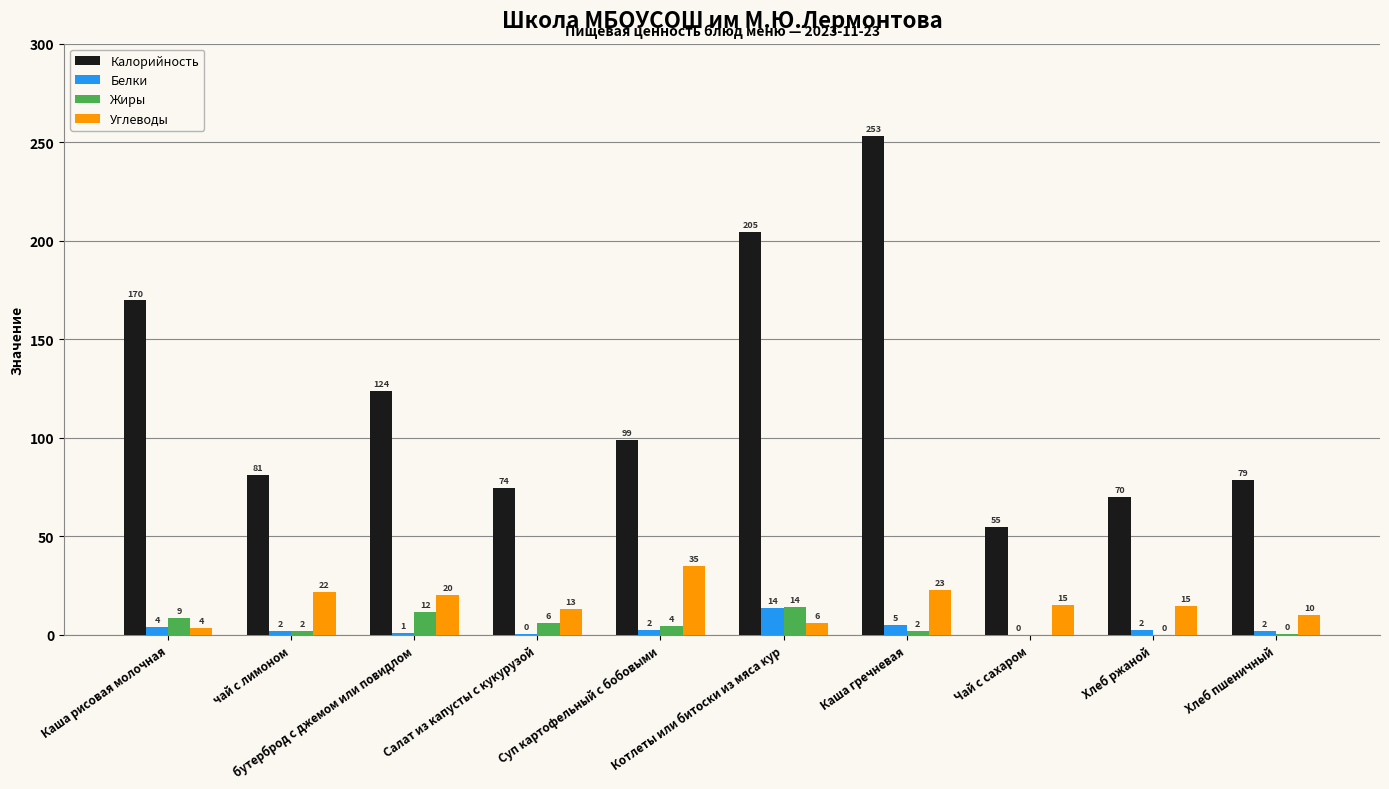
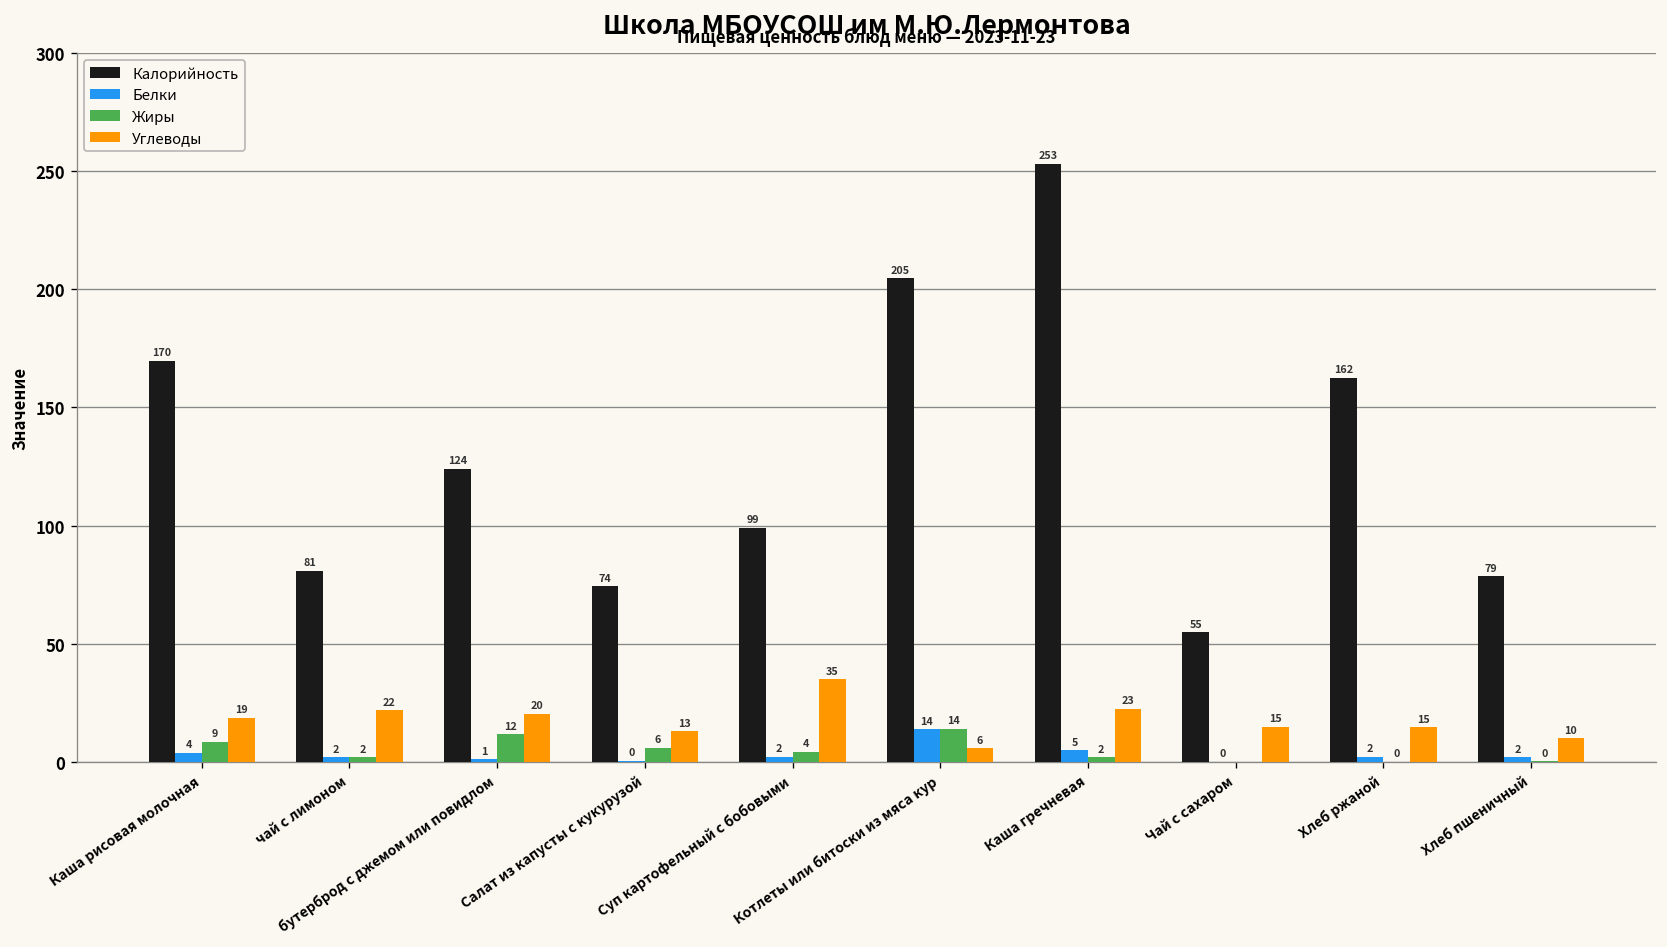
Углеводы, Каша рисовая молочная: 4 -> 19
Калорийность, Хлеб ржаной: 70 -> 162
